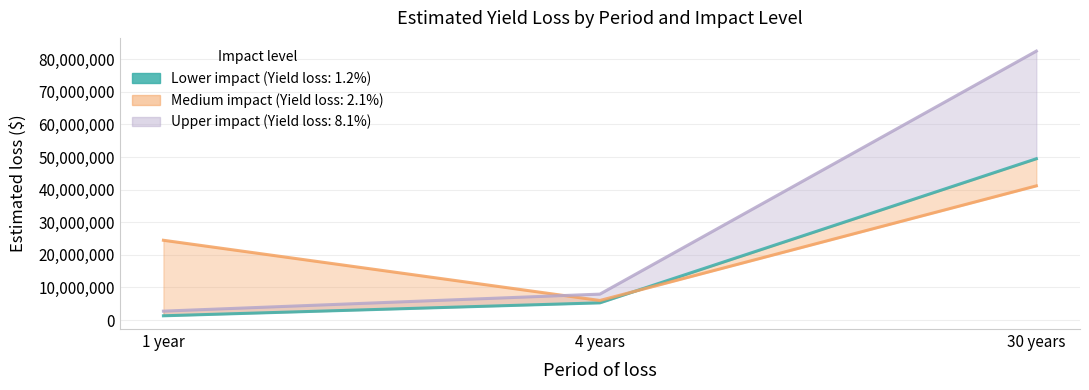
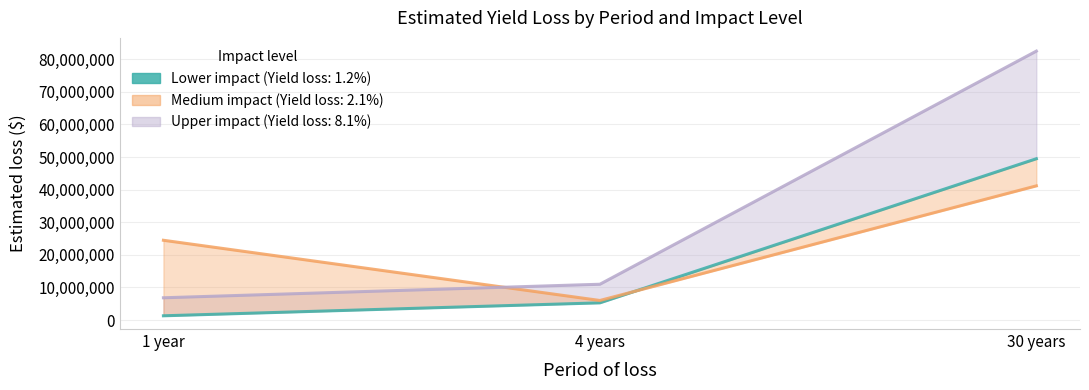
Upper impact (Yield loss: 8.1%), 1 year: 3,000,000 -> 7,000,000
Upper impact (Yield loss: 8.1%), 4 years: 8,000,000 -> 11,000,000
